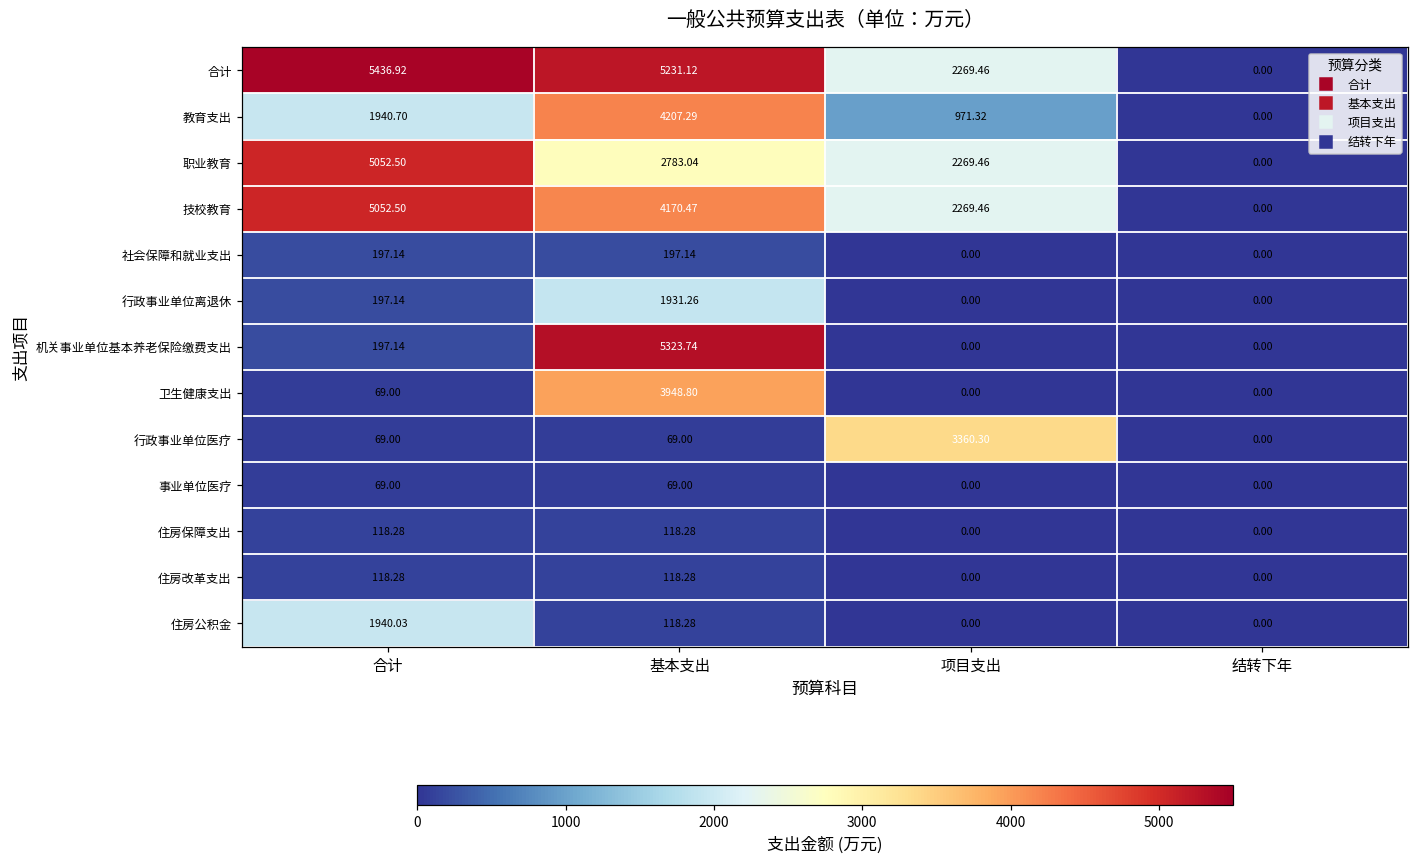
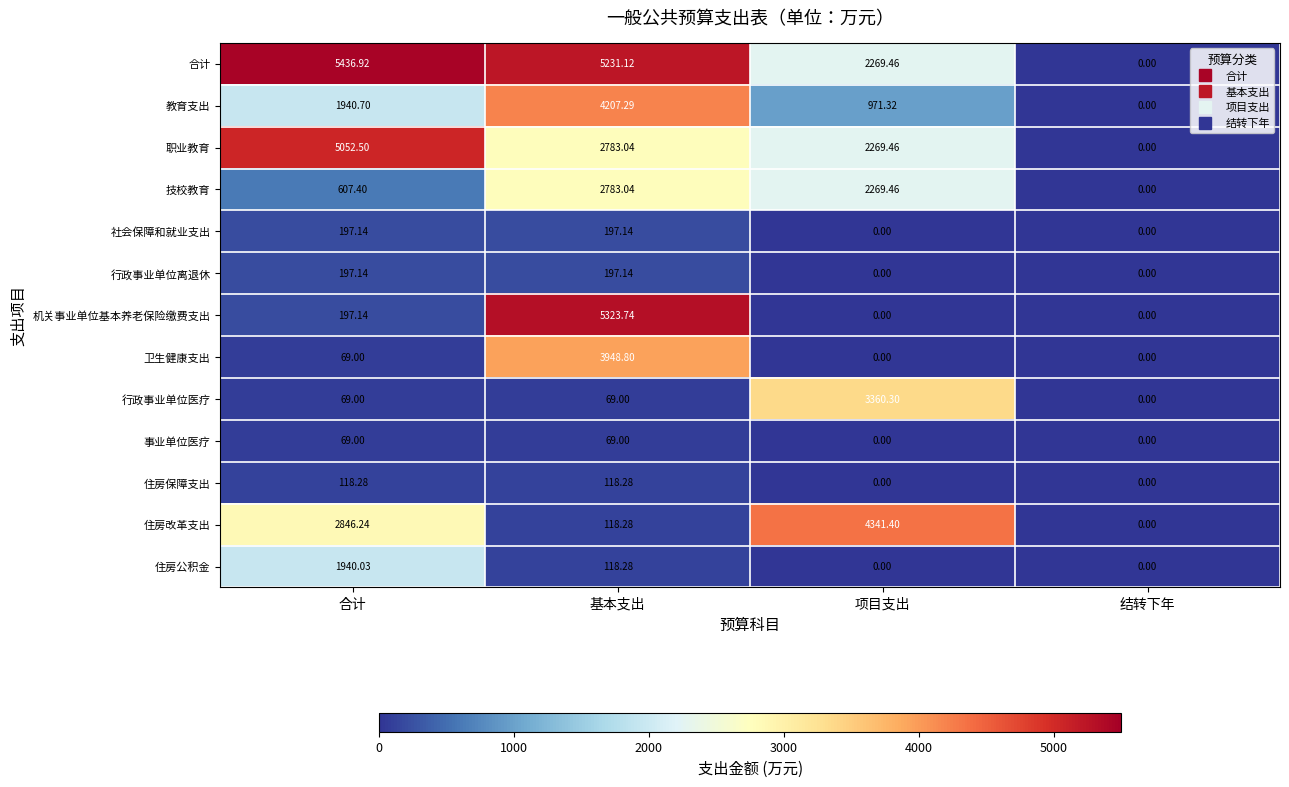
技校教育, 合计: 5052.50 -> 607.40
技校教育, 基本支出: 4170.47 -> 2783.04
行政事业单位离退休, 基本支出: 1931.26 -> 197.14
住房改革支出, 合计: 118.28 -> 2846.24
住房改革支出, 项目支出: 0.00 -> 4341.40
